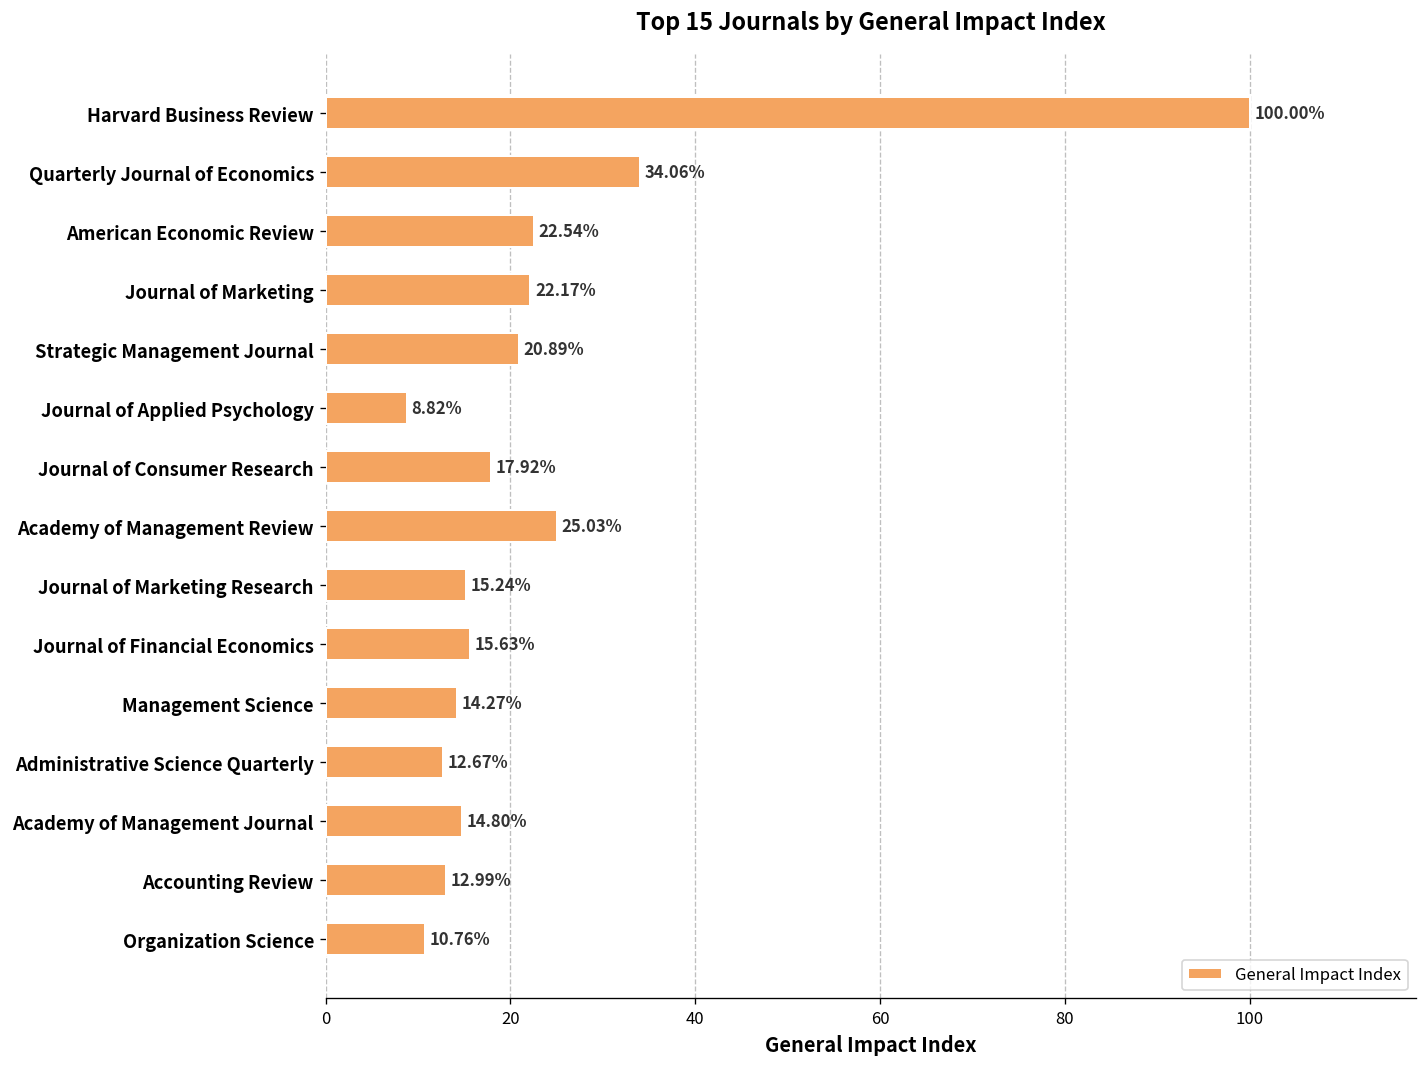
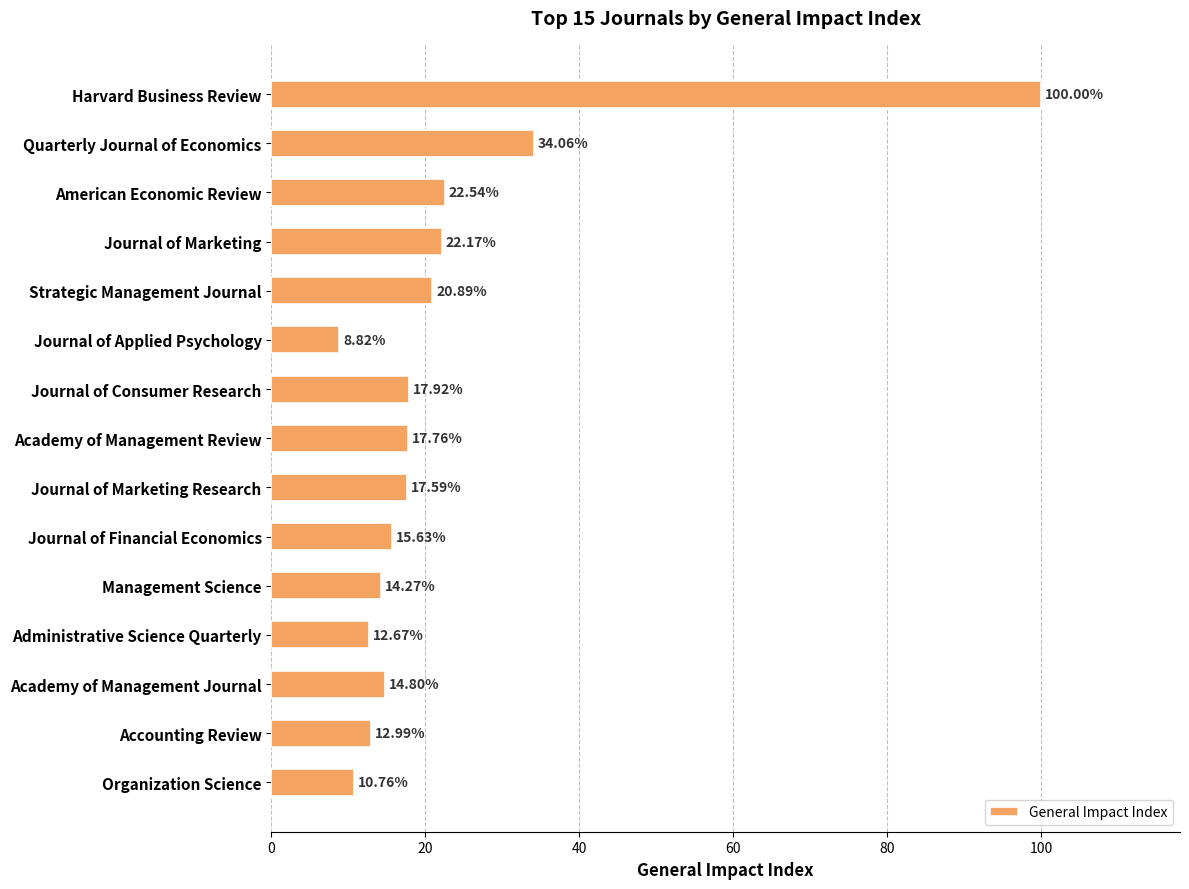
Academy of Management Review: 25.03% -> 17.76%
Journal of Marketing Research: 15.24% -> 17.59%
